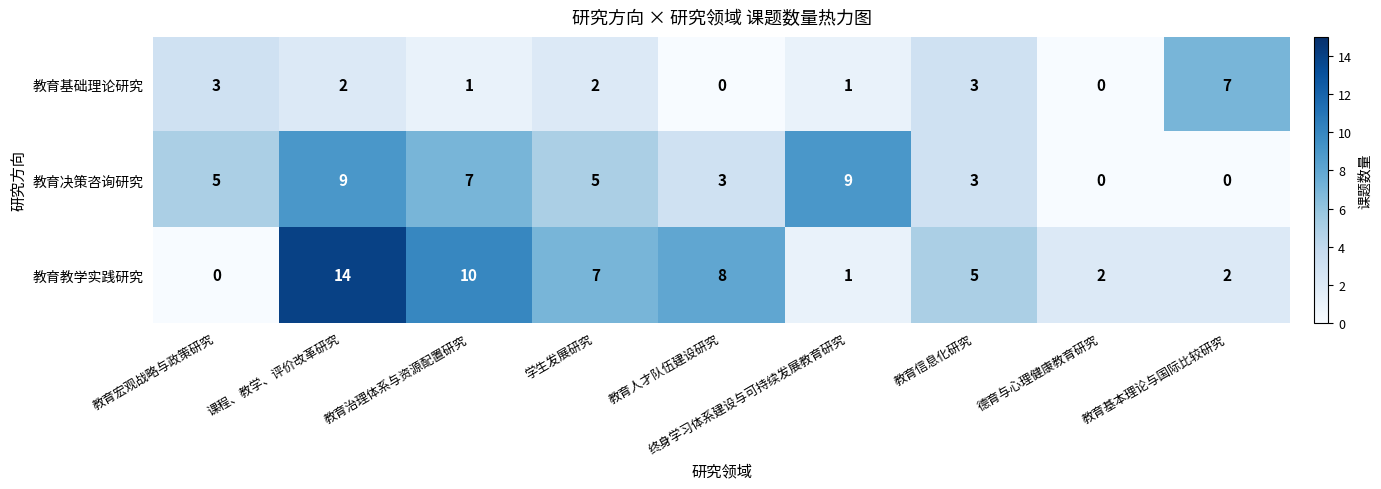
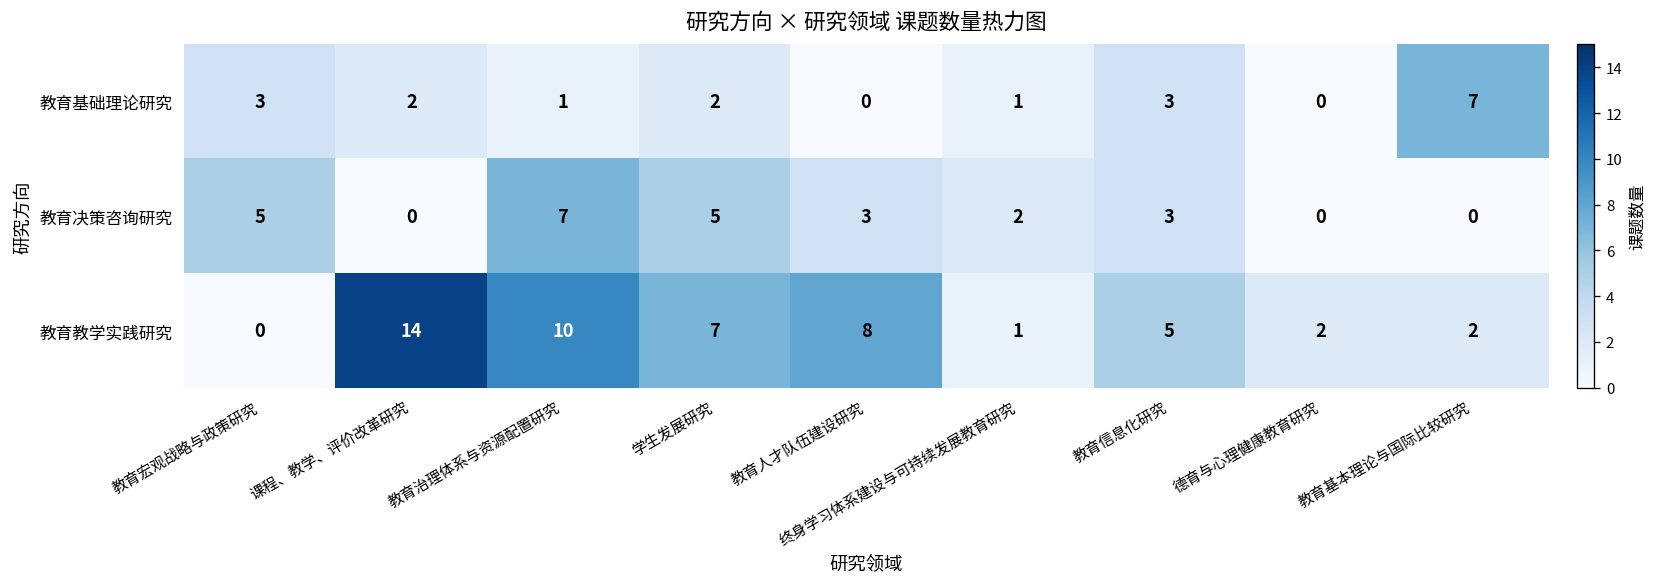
教育决策咨询研究, 课程、教学、评价改革研究: 9 -> 0
教育决策咨询研究, 终身学习体系建设与可持续发展教育研究: 9 -> 2
